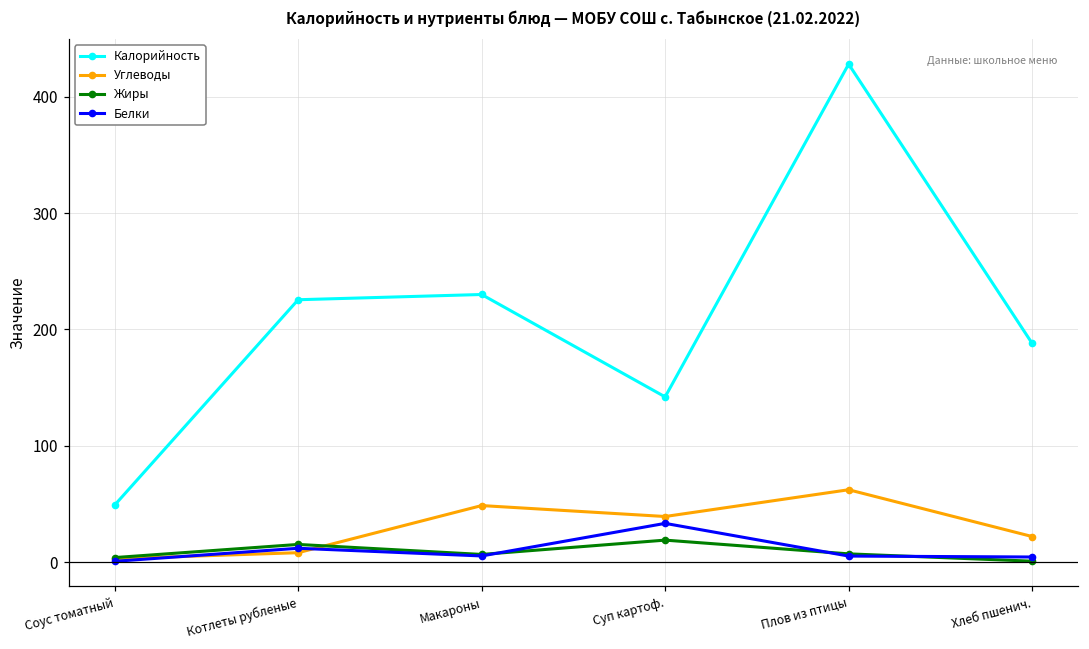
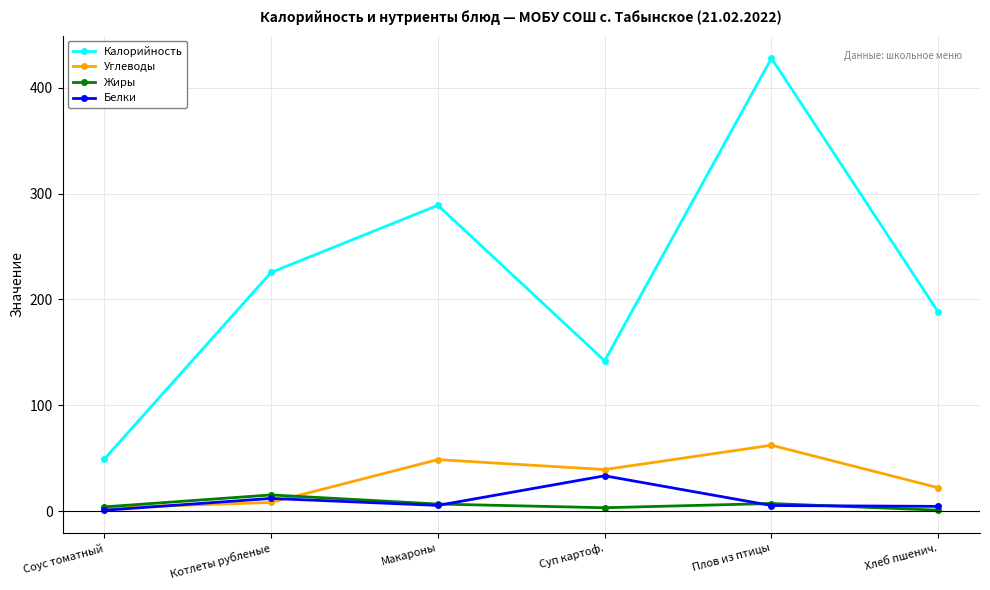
Калорийность, Макароны: 230 -> 289
Жиры, Суп картоф.: 19 -> 3
